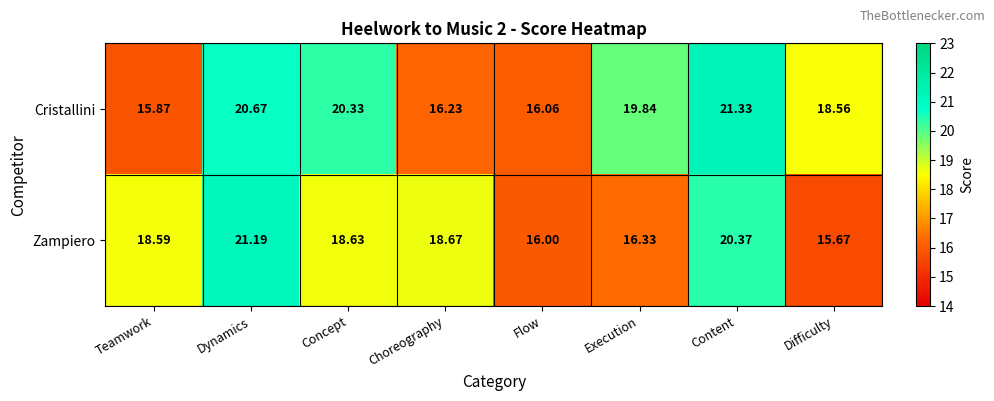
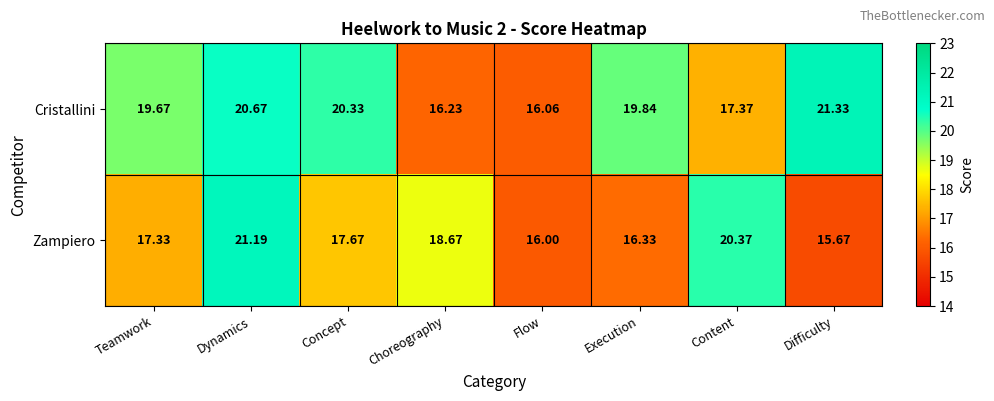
Cristallini, Teamwork: 15.87 -> 19.67
Cristallini, Content: 21.33 -> 17.37
Cristallini, Difficulty: 18.56 -> 21.33
Zampiero, Teamwork: 18.59 -> 17.33
Zampiero, Concept: 18.63 -> 17.67
